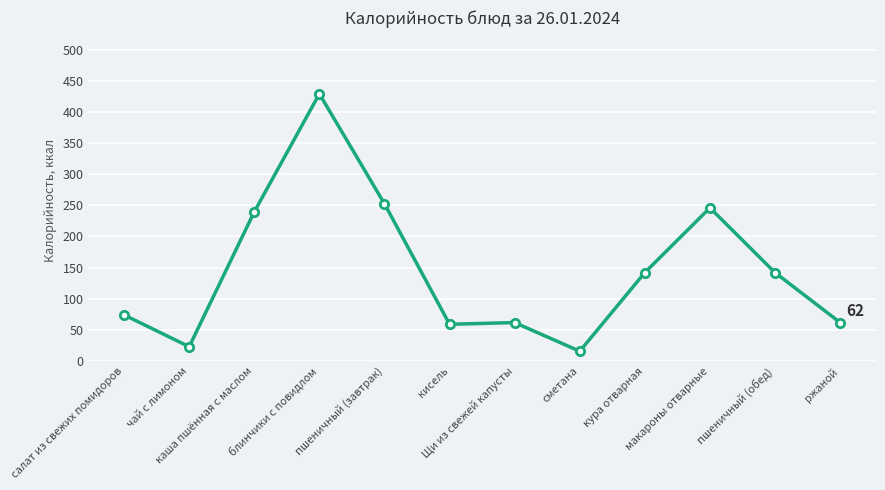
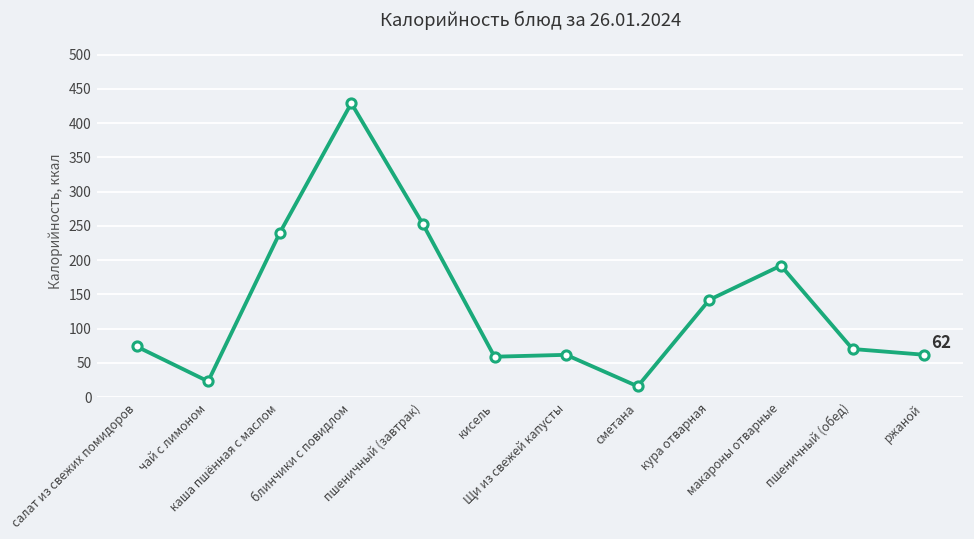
макароны отварные: 250 -> 190
пшеничный (обед): 140 -> 70
